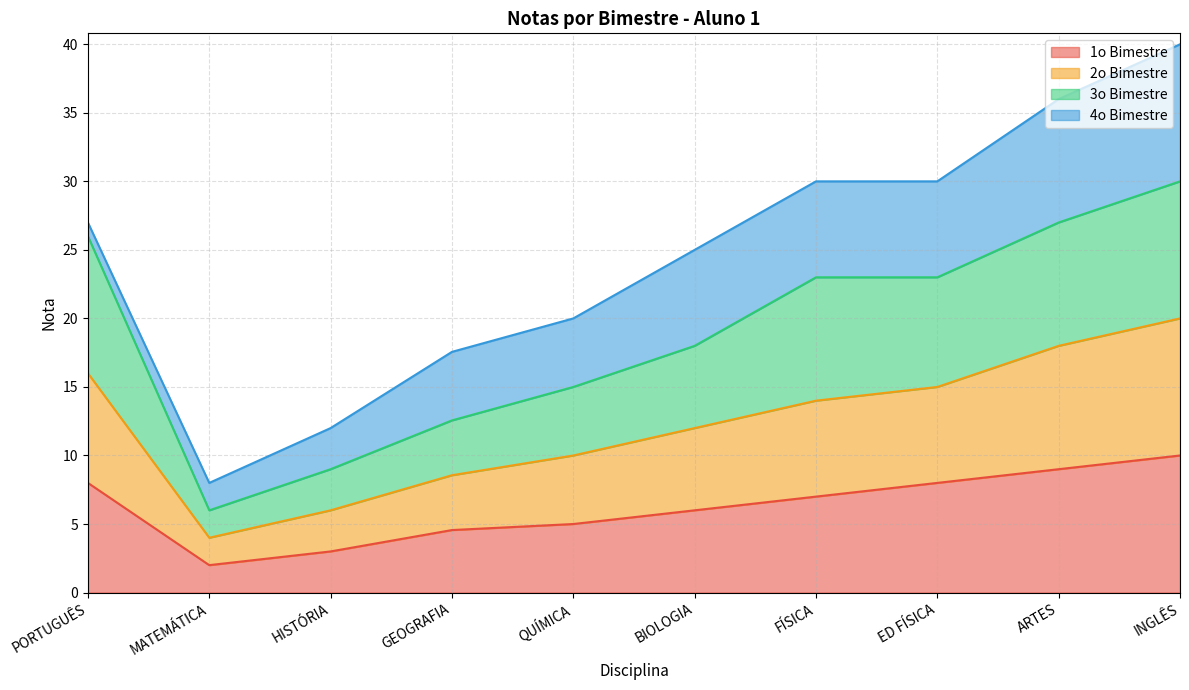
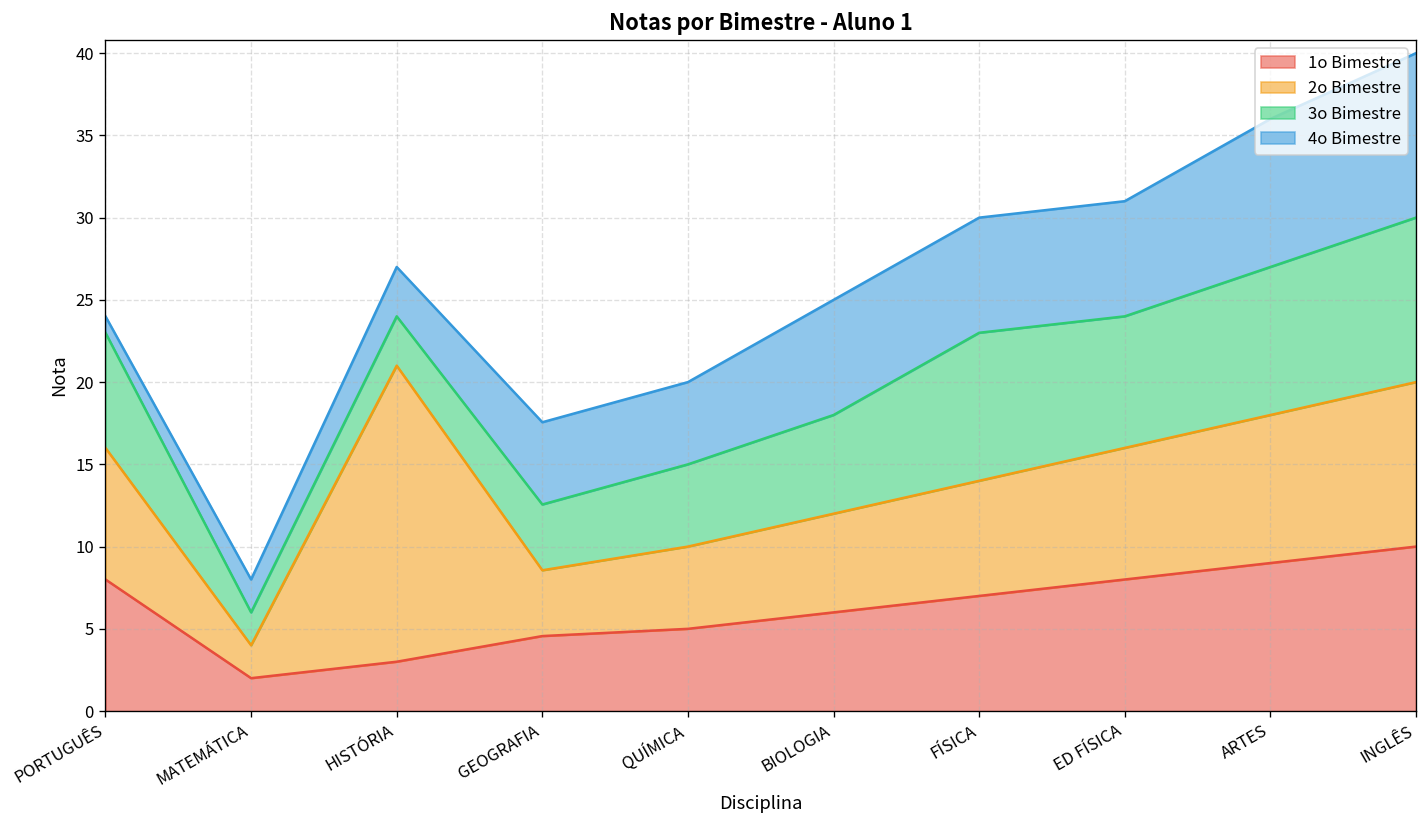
3o Bimestre, PORTUGUÊS: 10 -> 7
2o Bimestre, HISTÓRIA: 3 -> 18
2o Bimestre, ED FÍSICA: 7 -> 8
